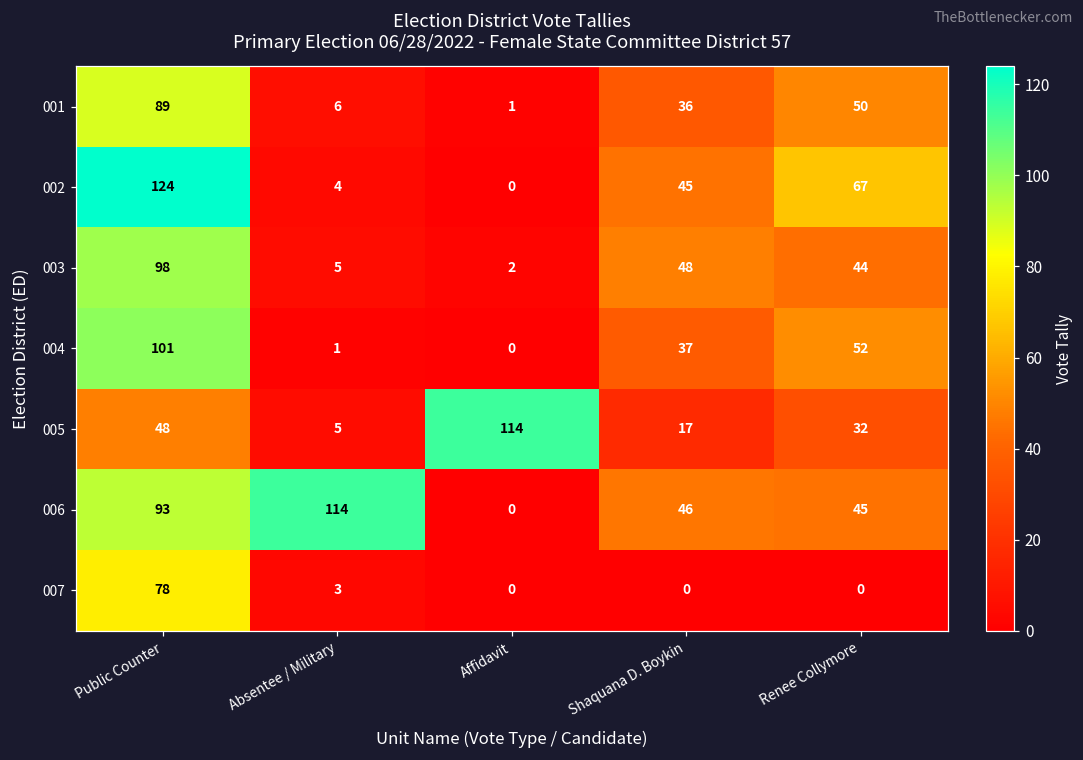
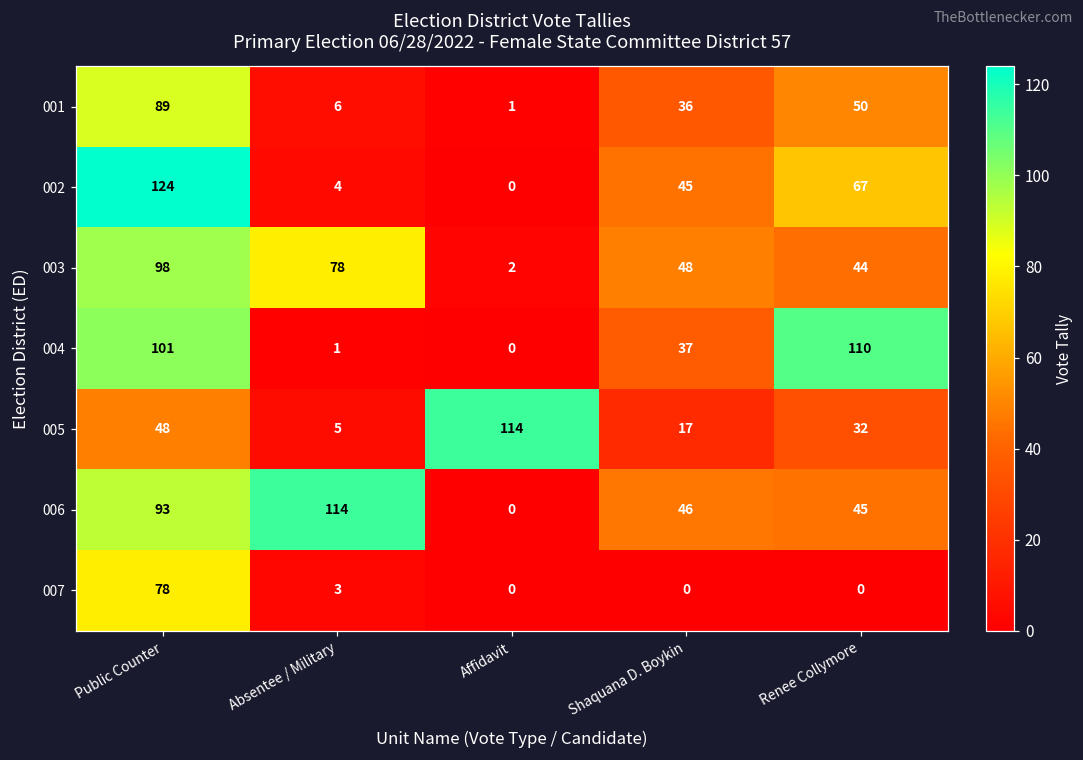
003, Absentee / Military: 5 -> 78
004, Renee Collymore: 52 -> 110
